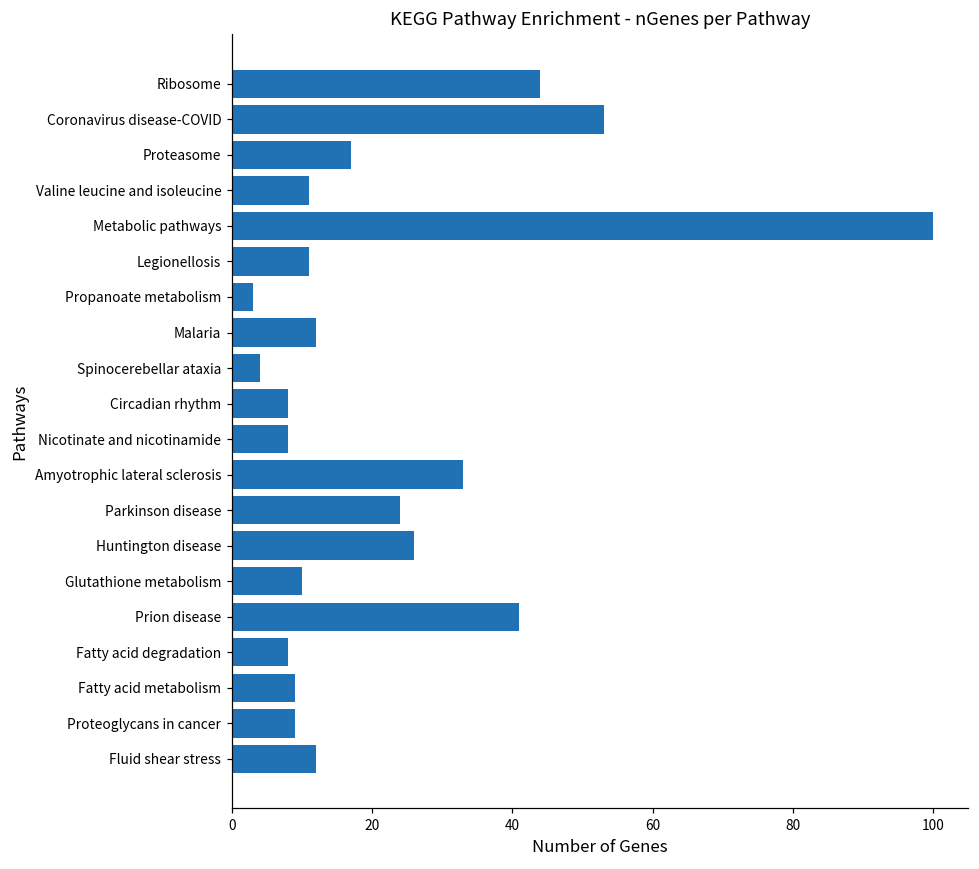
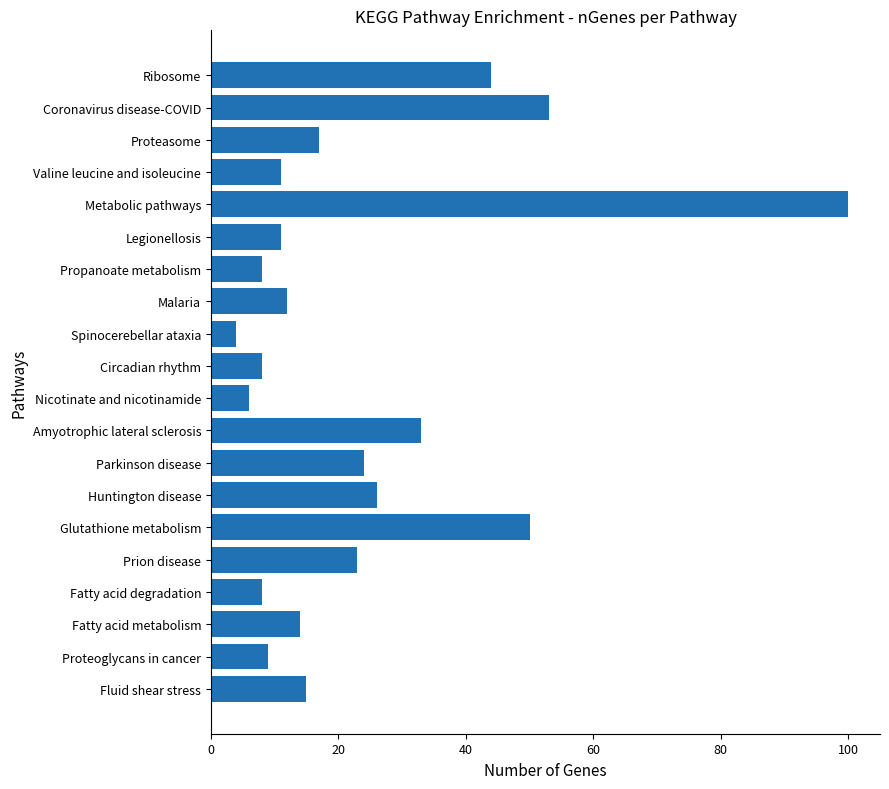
Propanoate metabolism: 3 -> 8
Nicotinate and nicotinamide: 8 -> 6
Glutathione metabolism: 10 -> 50
Prion disease: 41 -> 23
Fatty acid metabolism: 9 -> 14
Fluid shear stress: 12 -> 15
